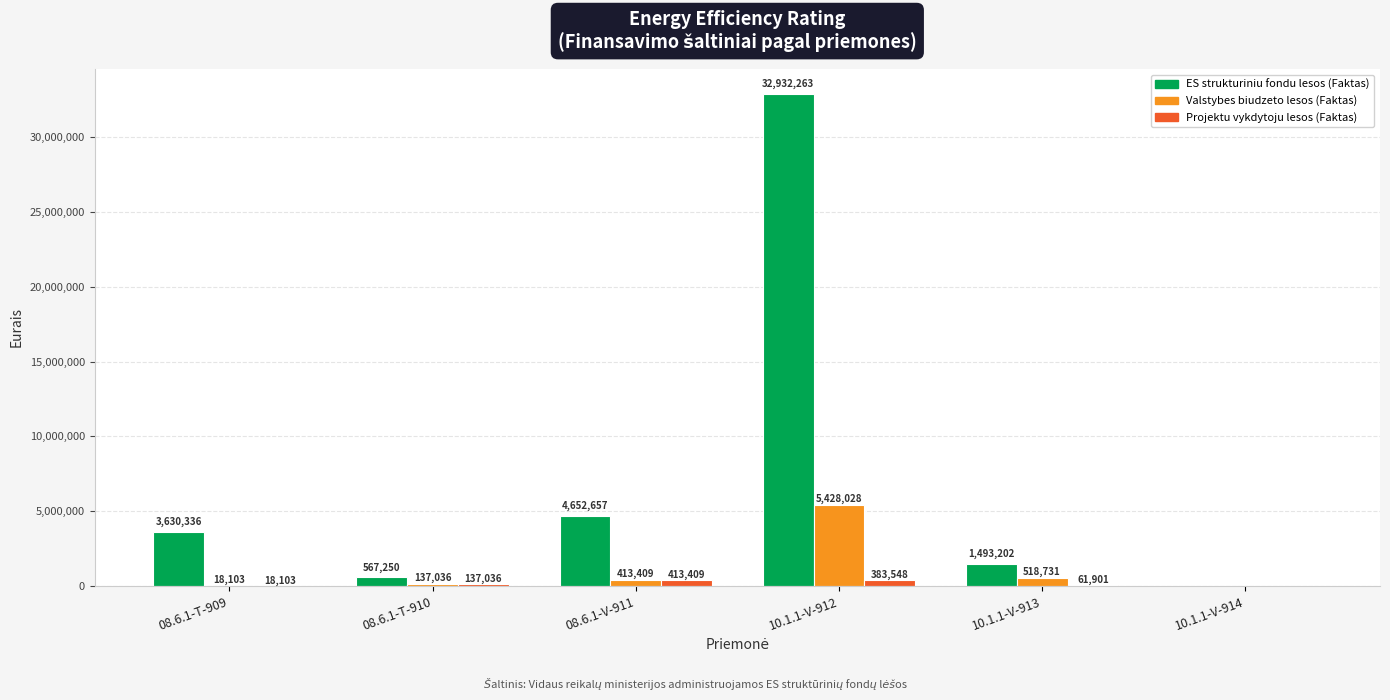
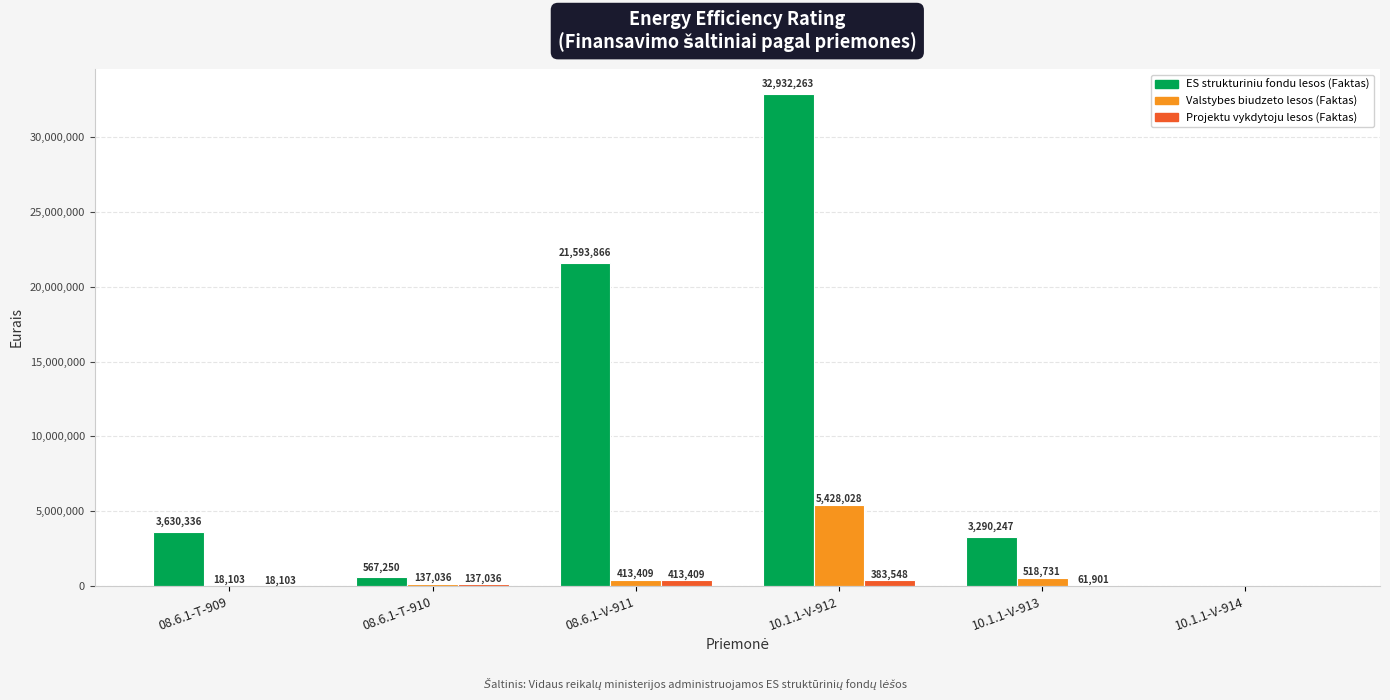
ES strukturiniu fondu lesos (Faktas), 08.6.1-V-911: 4,652,657 -> 21,593,866
ES strukturiniu fondu lesos (Faktas), 10.1.1-V-913: 1,493,202 -> 3,290,247
